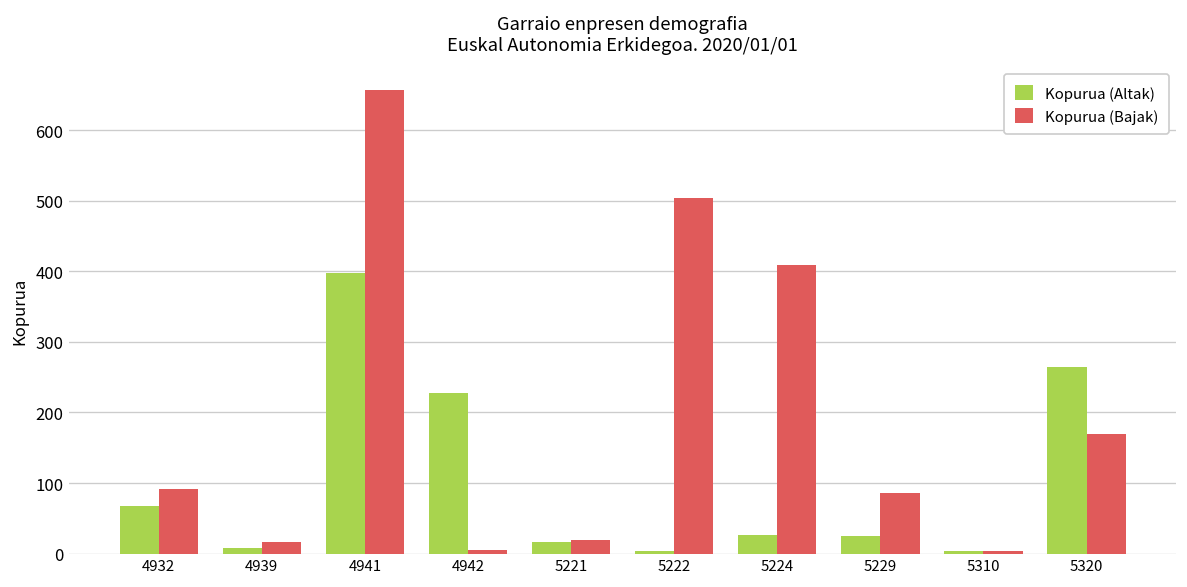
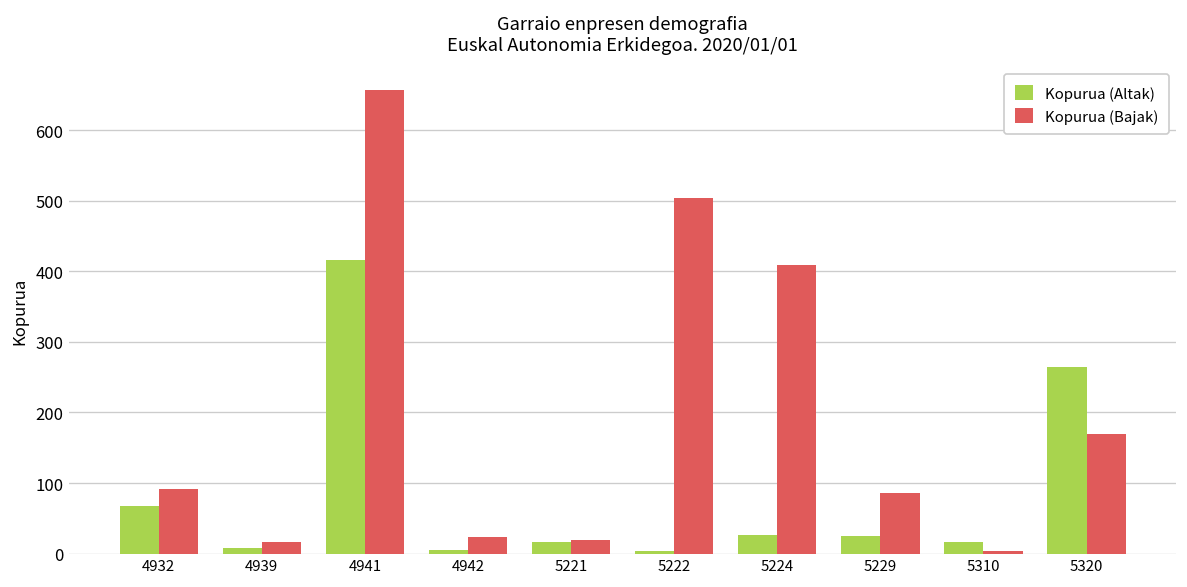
Kopurua (Altak), 4941: 400 -> 420
Kopurua (Altak), 4942: 230 -> 10
Kopurua (Bajak), 4942: 10 -> 20
Kopurua (Altak), 5310: 0 -> 20
